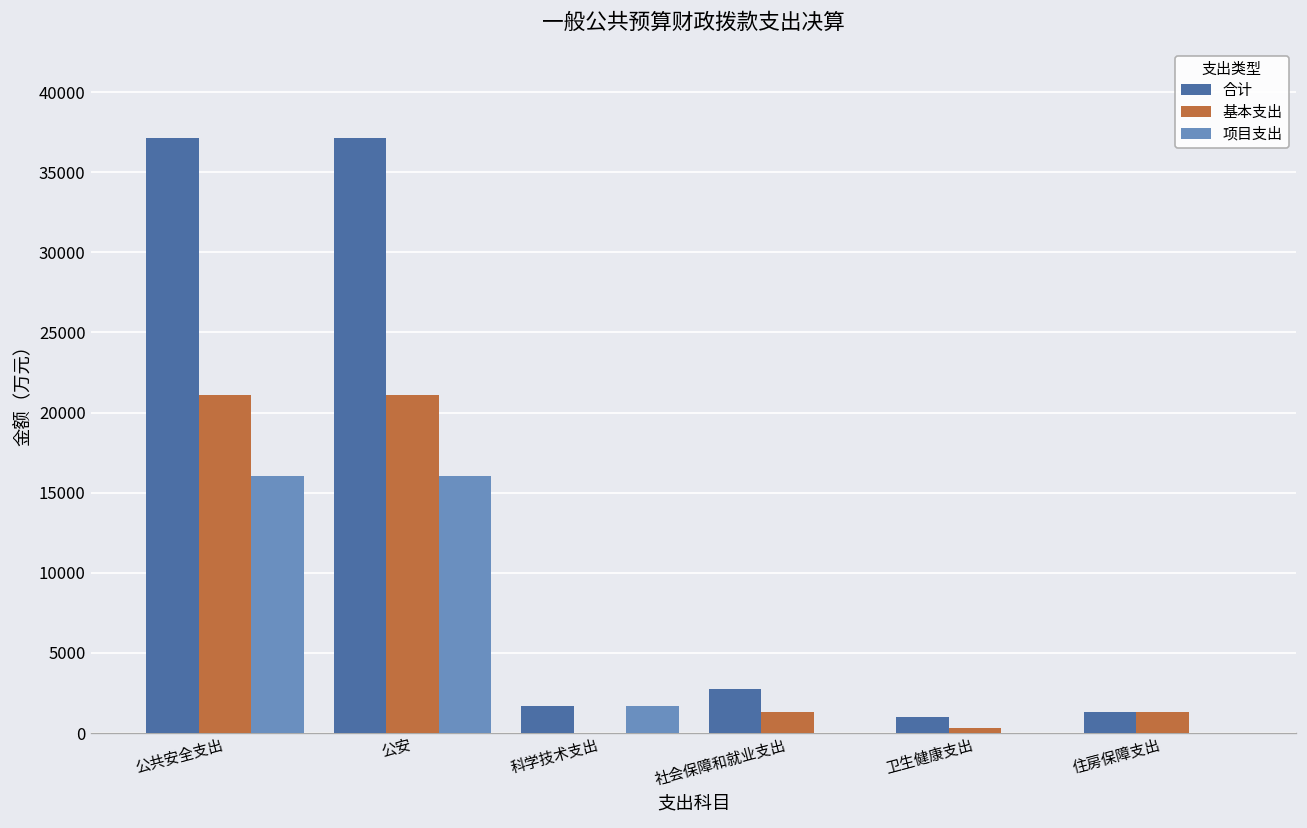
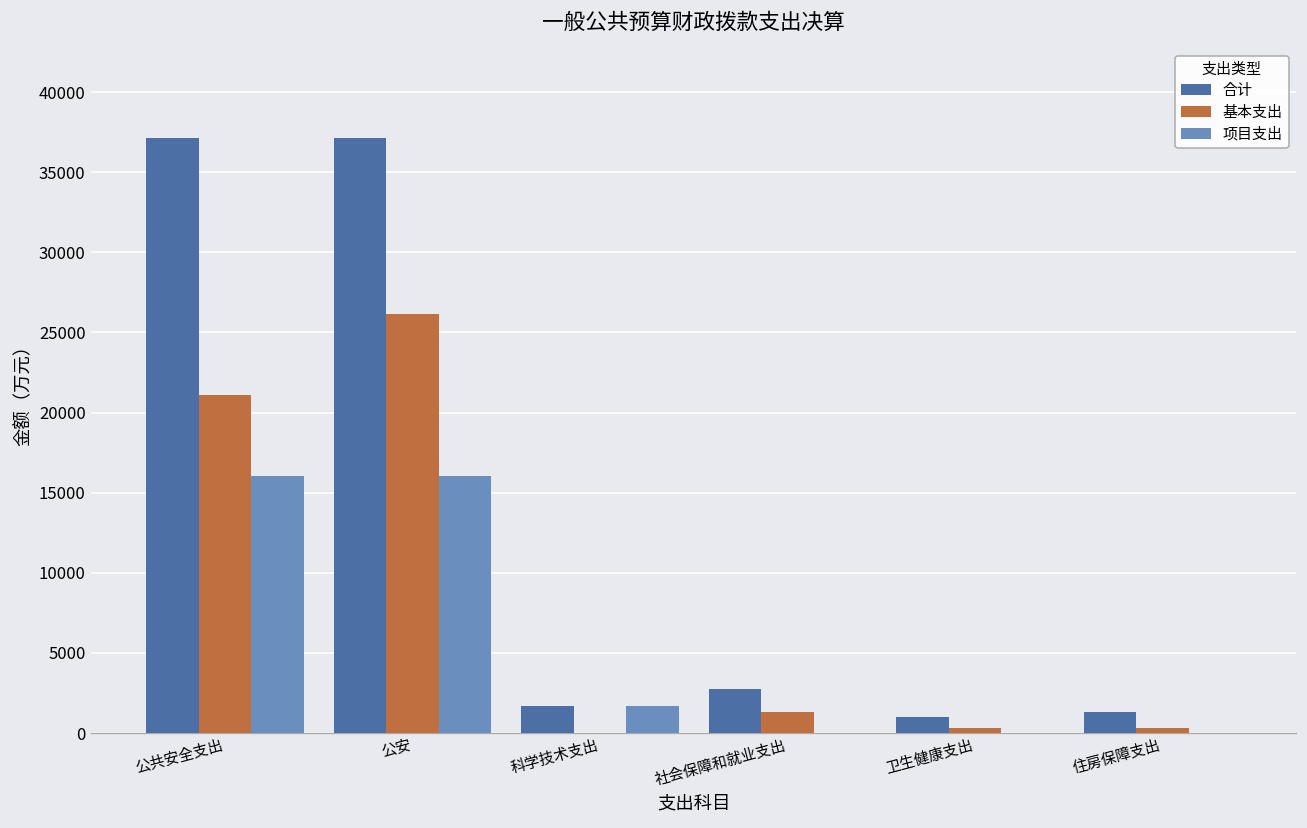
基本支出, 公安: 21100 -> 26100
基本支出, 住房保障支出: 1300 -> 300
